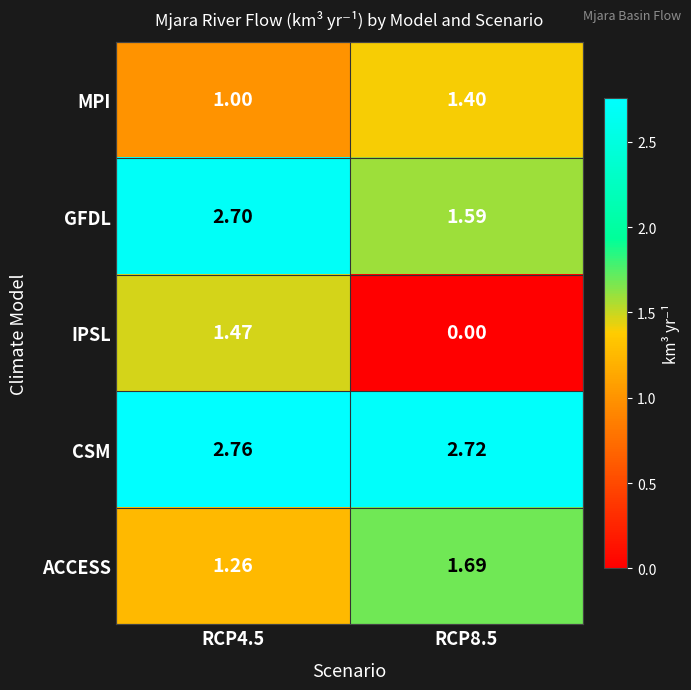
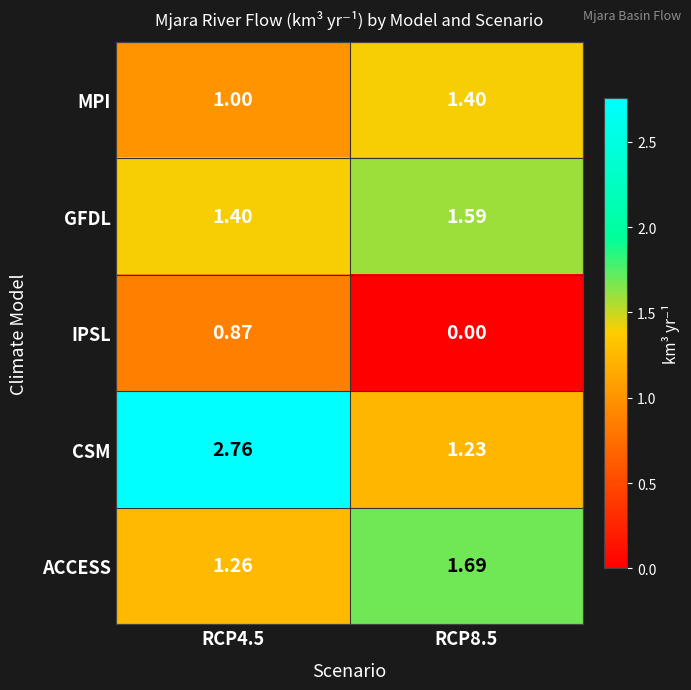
GFDL, RCP4.5: 2.70 -> 1.40
IPSL, RCP4.5: 1.47 -> 0.87
CSM, RCP8.5: 2.72 -> 1.23
